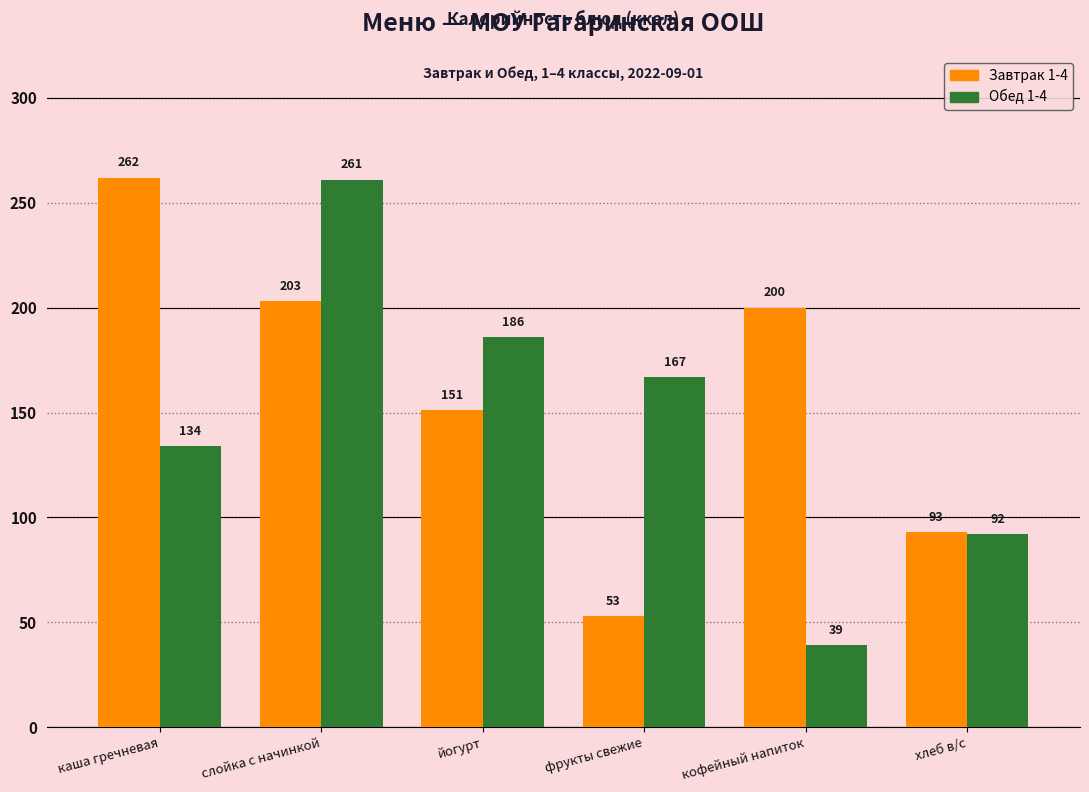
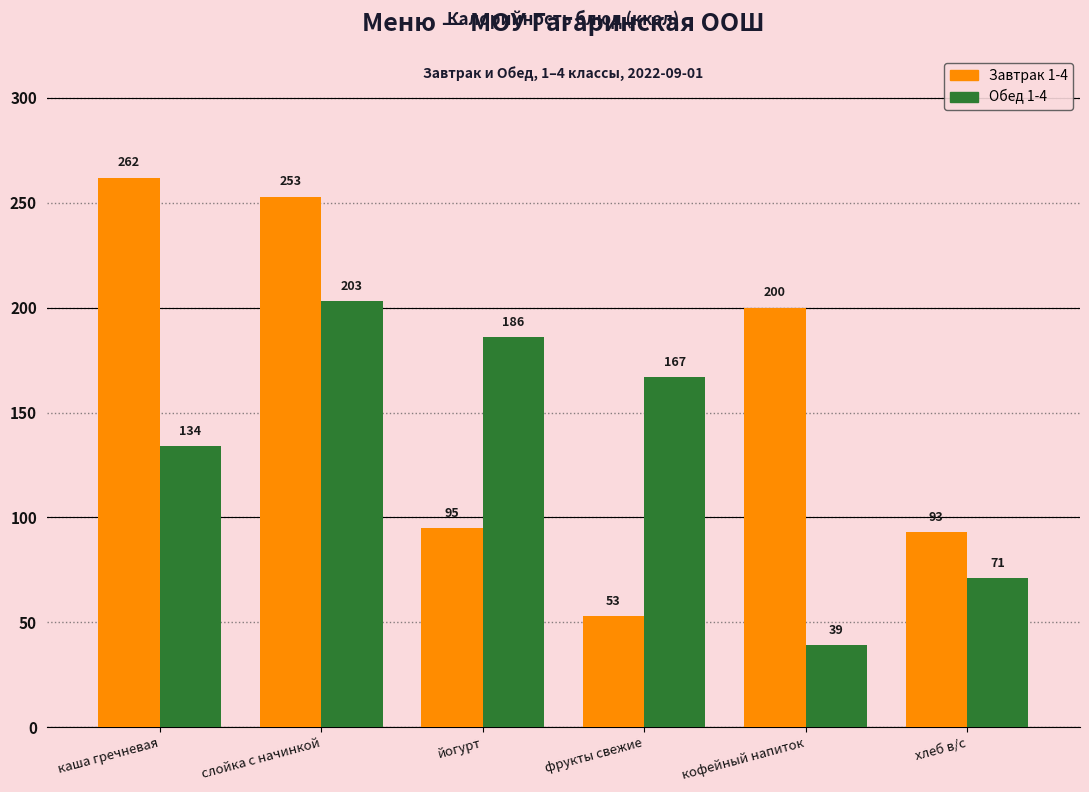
Завтрак 1-4, слойка с начинкой: 203 -> 253
Обед 1-4, слойка с начинкой: 261 -> 203
Завтрак 1-4, йогурт: 151 -> 95
Обед 1-4, хлеб в/с: 92 -> 71
